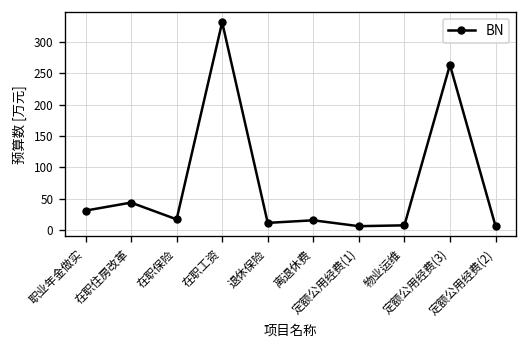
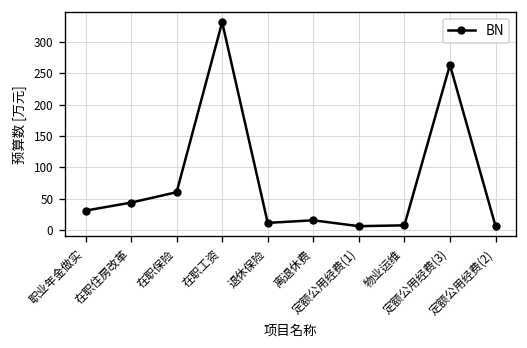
在职保险: 20 -> 60
